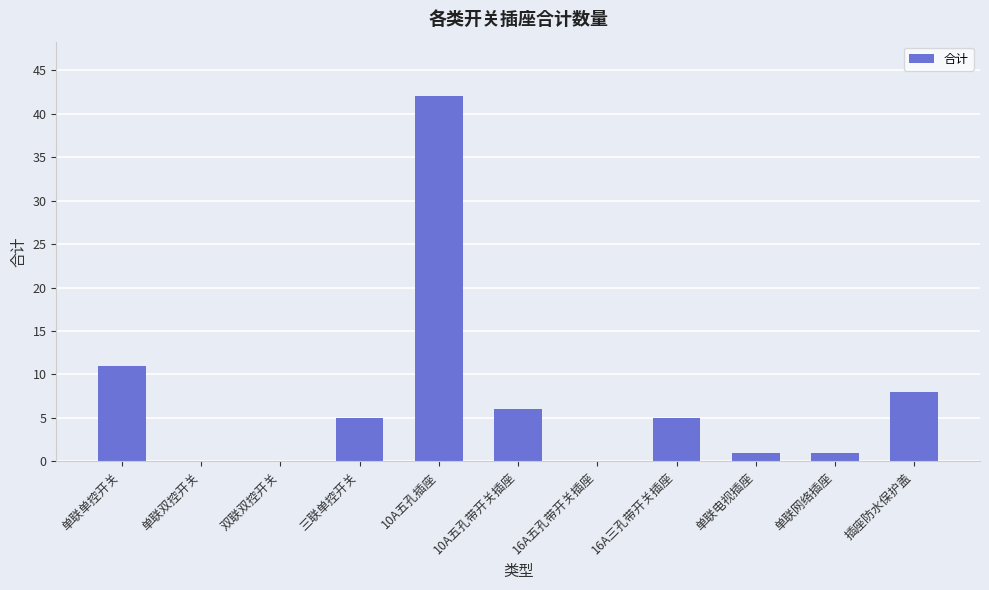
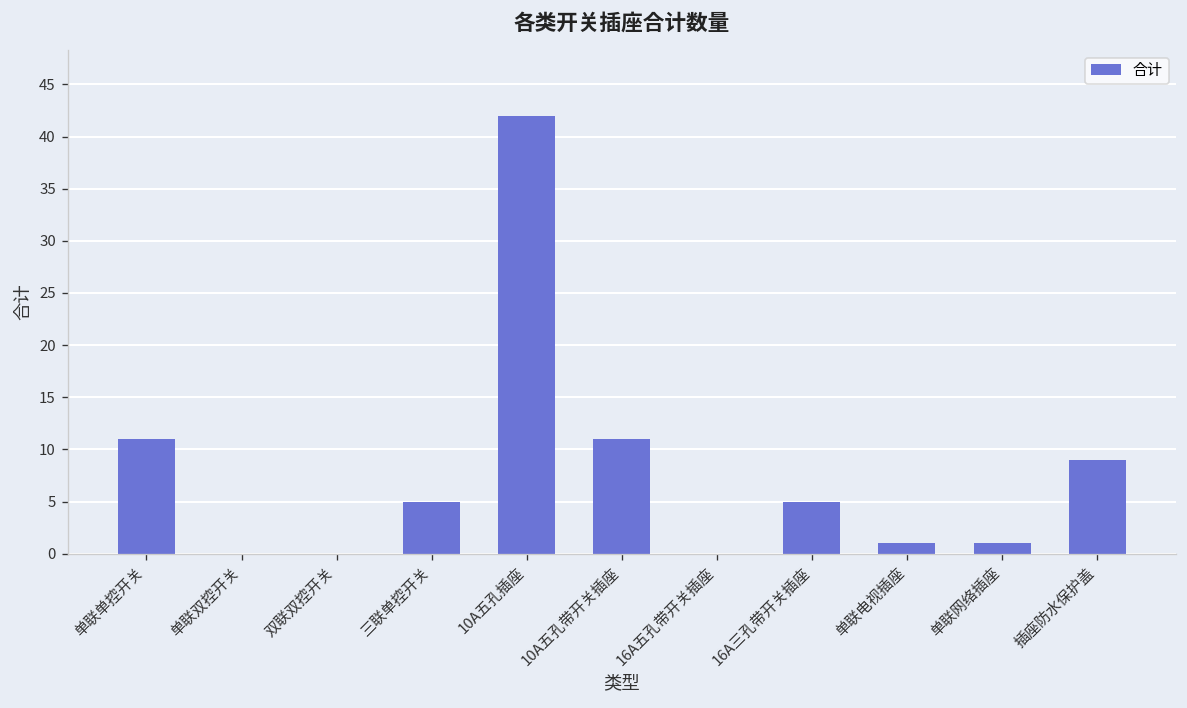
10A五孔带开关插座: 6 -> 11
插座防水保护盖: 8 -> 9
